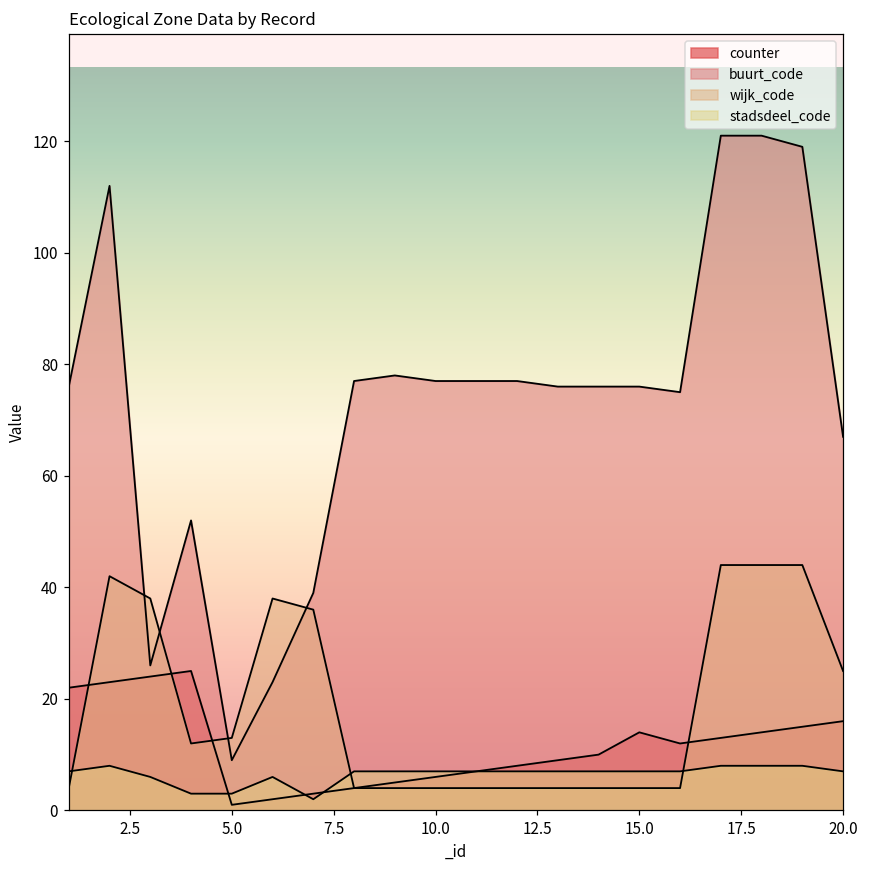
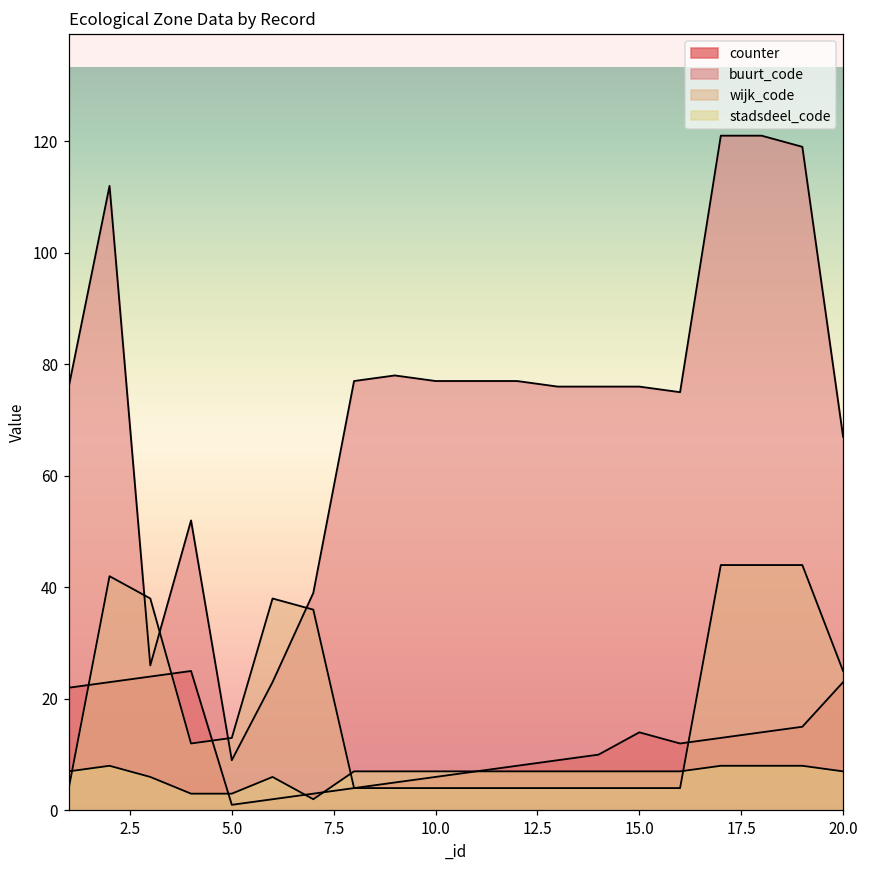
counter, 20.0: 16 -> 23
